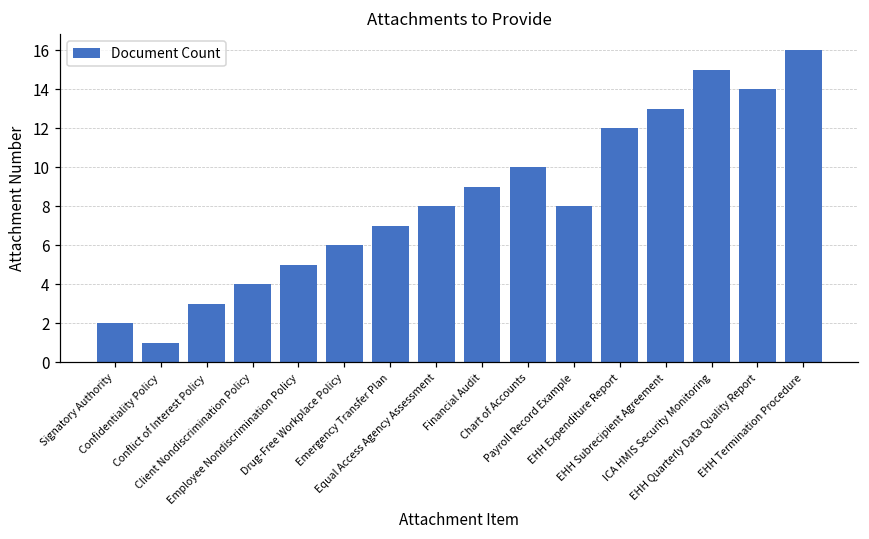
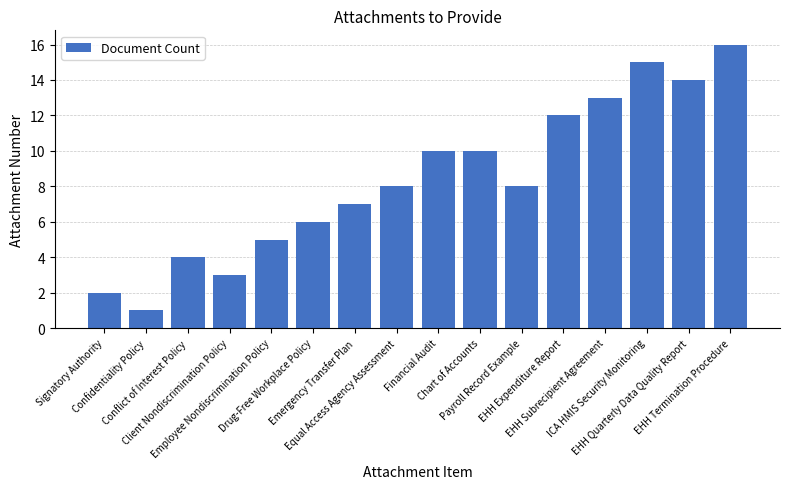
Conflict of Interest Policy: 3 -> 4
Client Nondiscrimination Policy: 4 -> 3
Financial Audit: 9 -> 10
